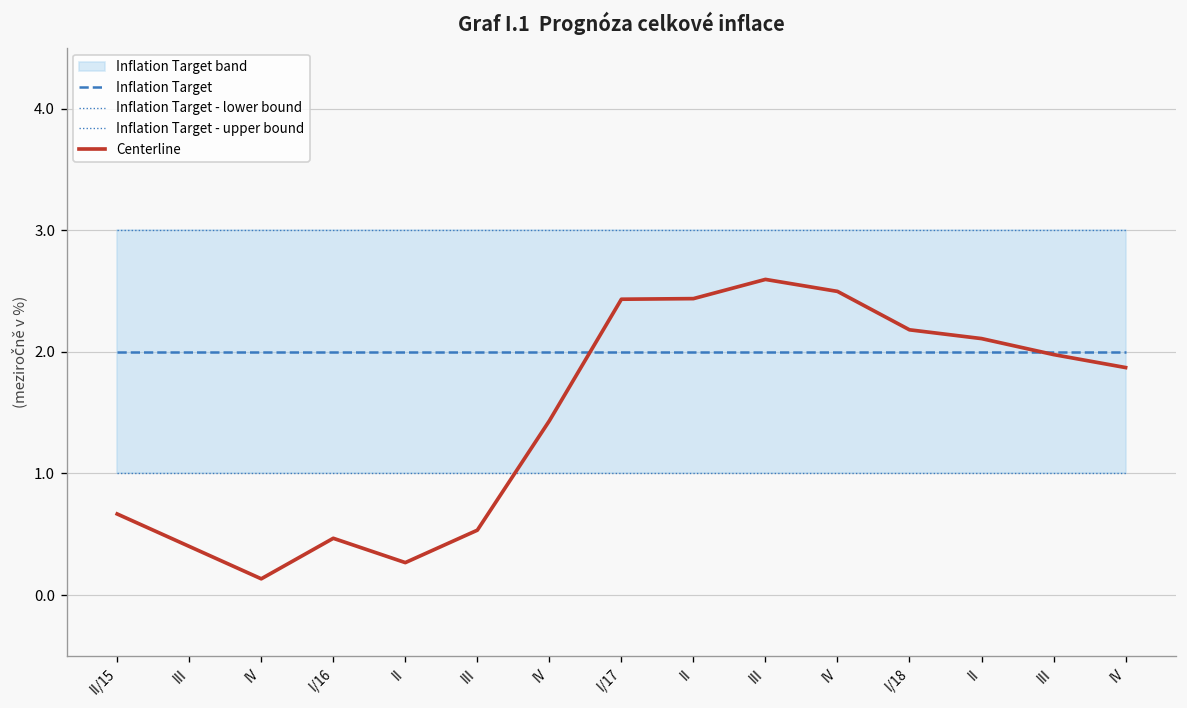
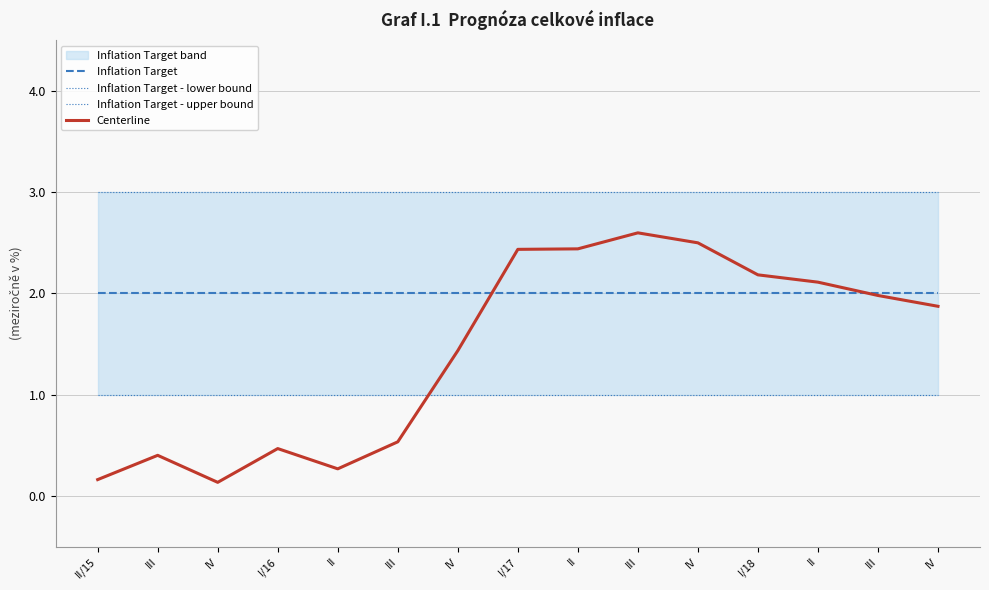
Centerline, II/15: 0.67 -> 0.16
